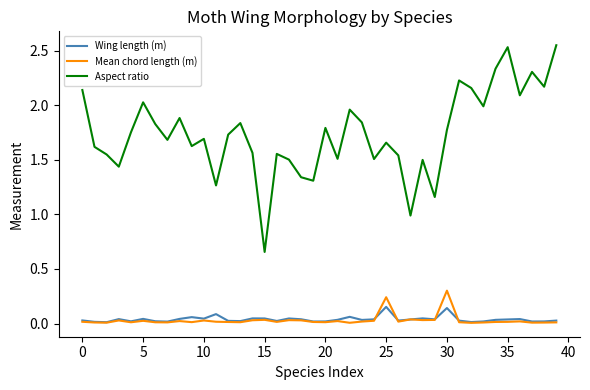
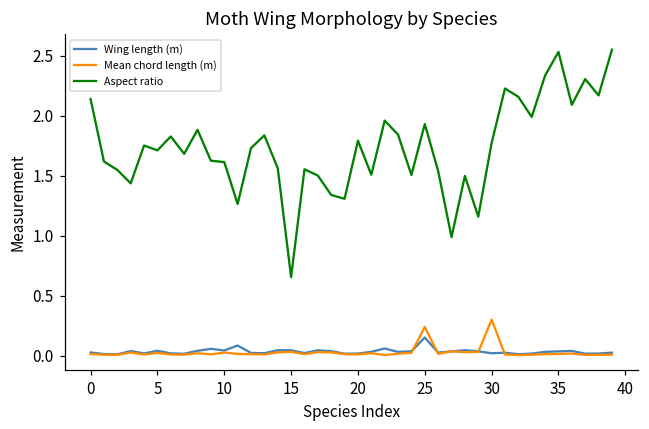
Aspect ratio, 5: 2.03 -> 1.71
Aspect ratio, 10: 1.69 -> 1.62
Aspect ratio, 25: 1.66 -> 1.93
Wing length (m), 30: 0.14 -> 0.02
